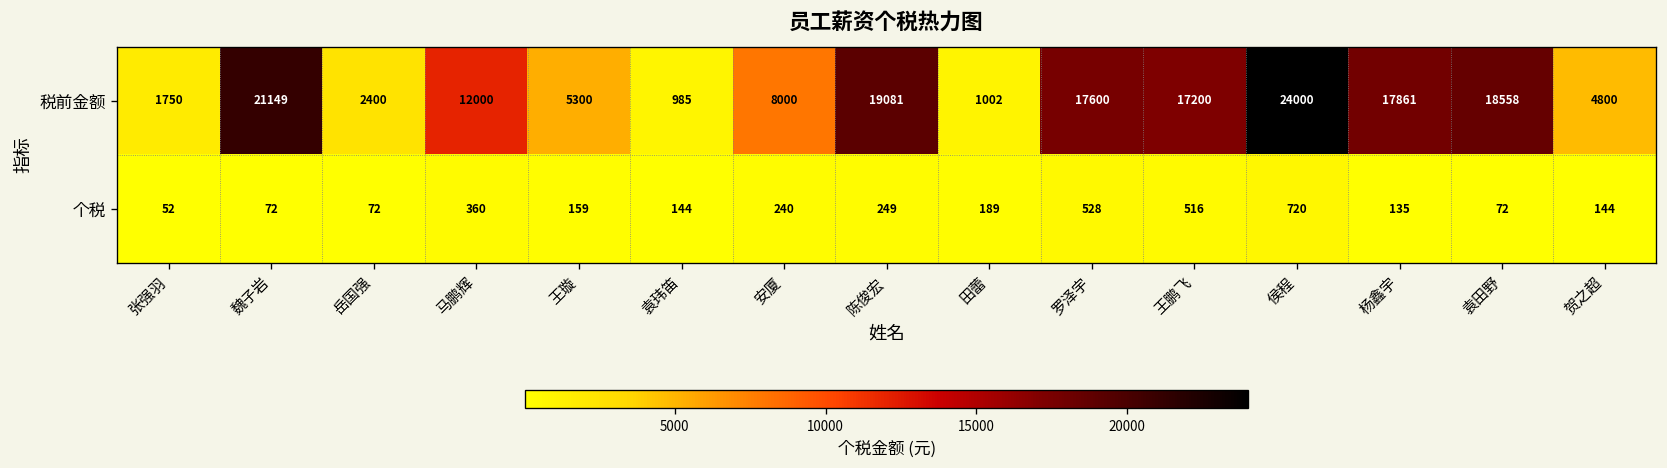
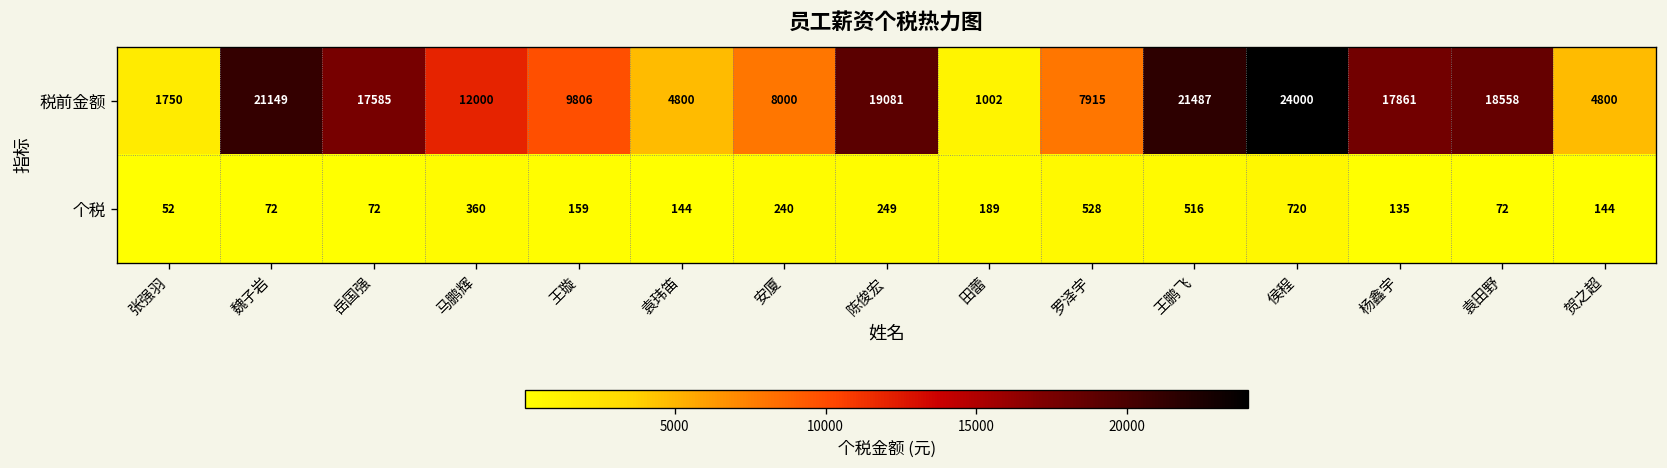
税前金额, 岳国强: 2400 -> 17585
税前金额, 王璇: 5300 -> 9806
税前金额, 袁玮笛: 985 -> 4800
税前金额, 罗泽宇: 17600 -> 7915
税前金额, 王鹏飞: 17200 -> 21487
